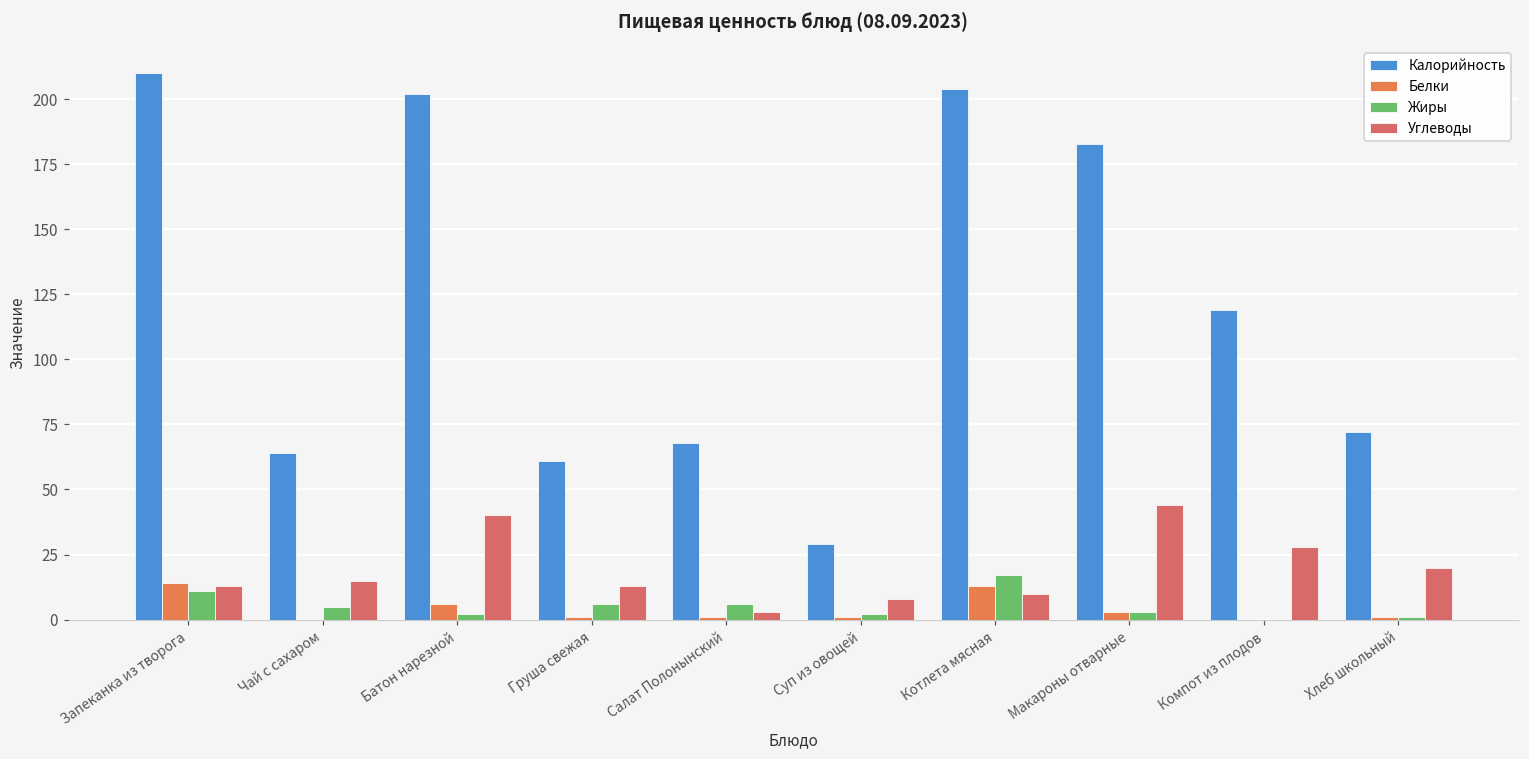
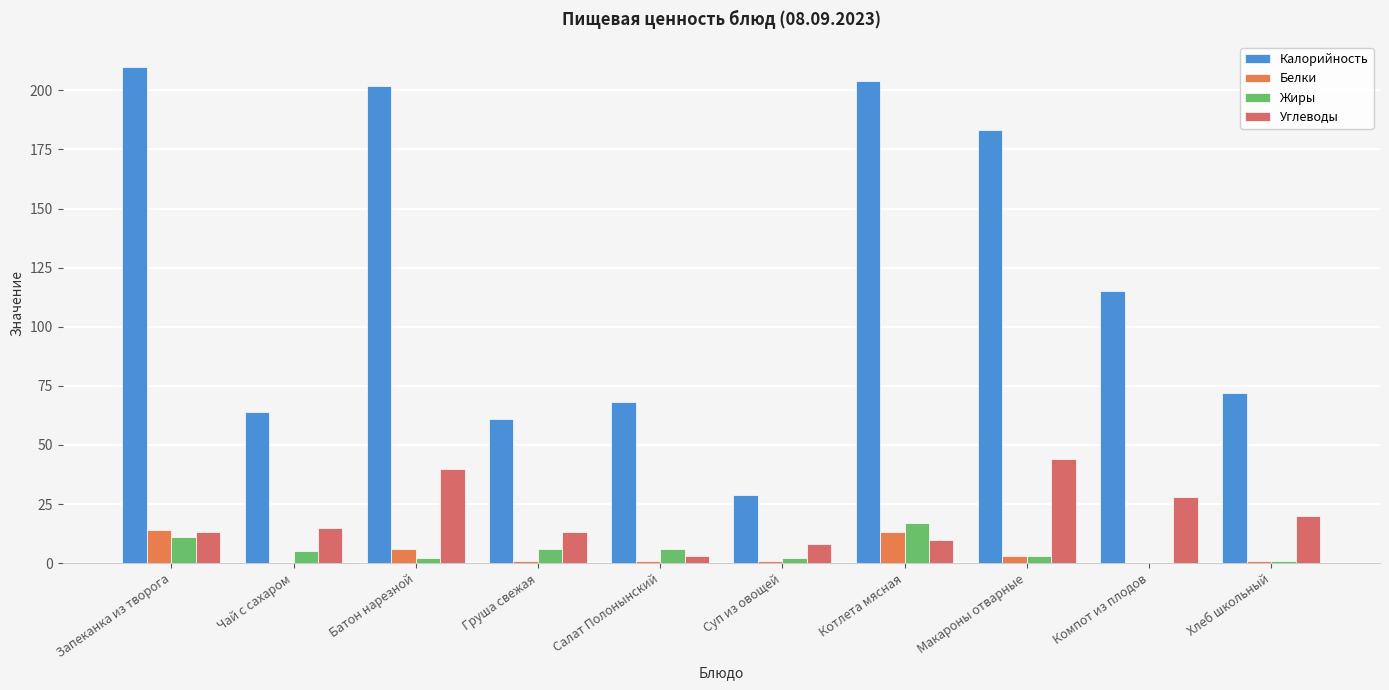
Калорийность, Компот из плодов: 119 -> 115
